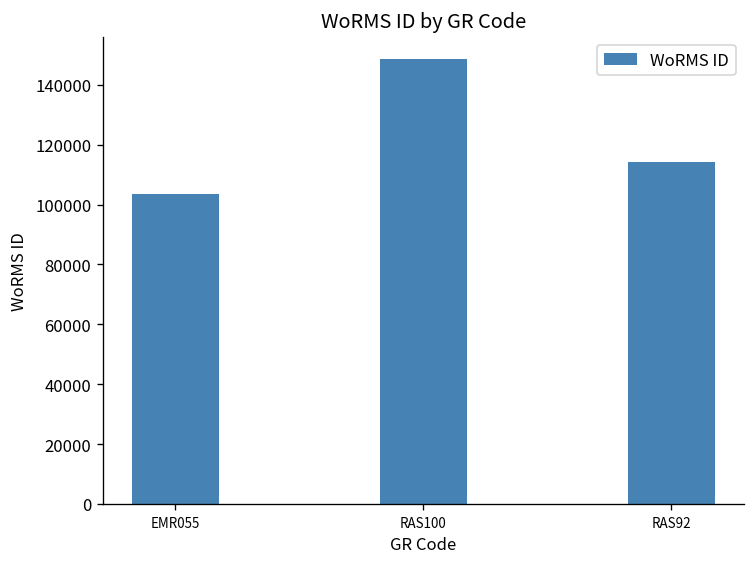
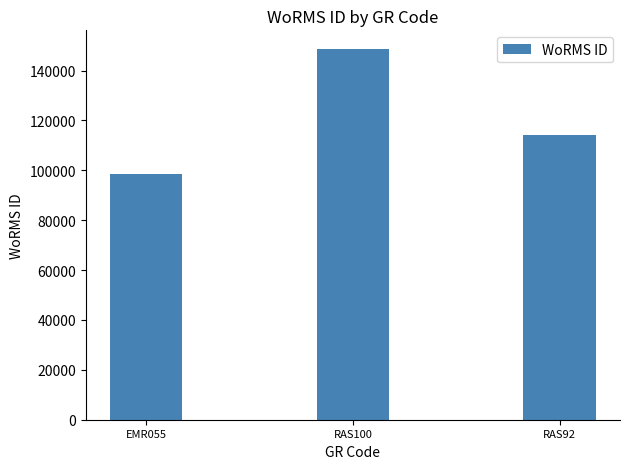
EMR055: 103000 -> 98000
